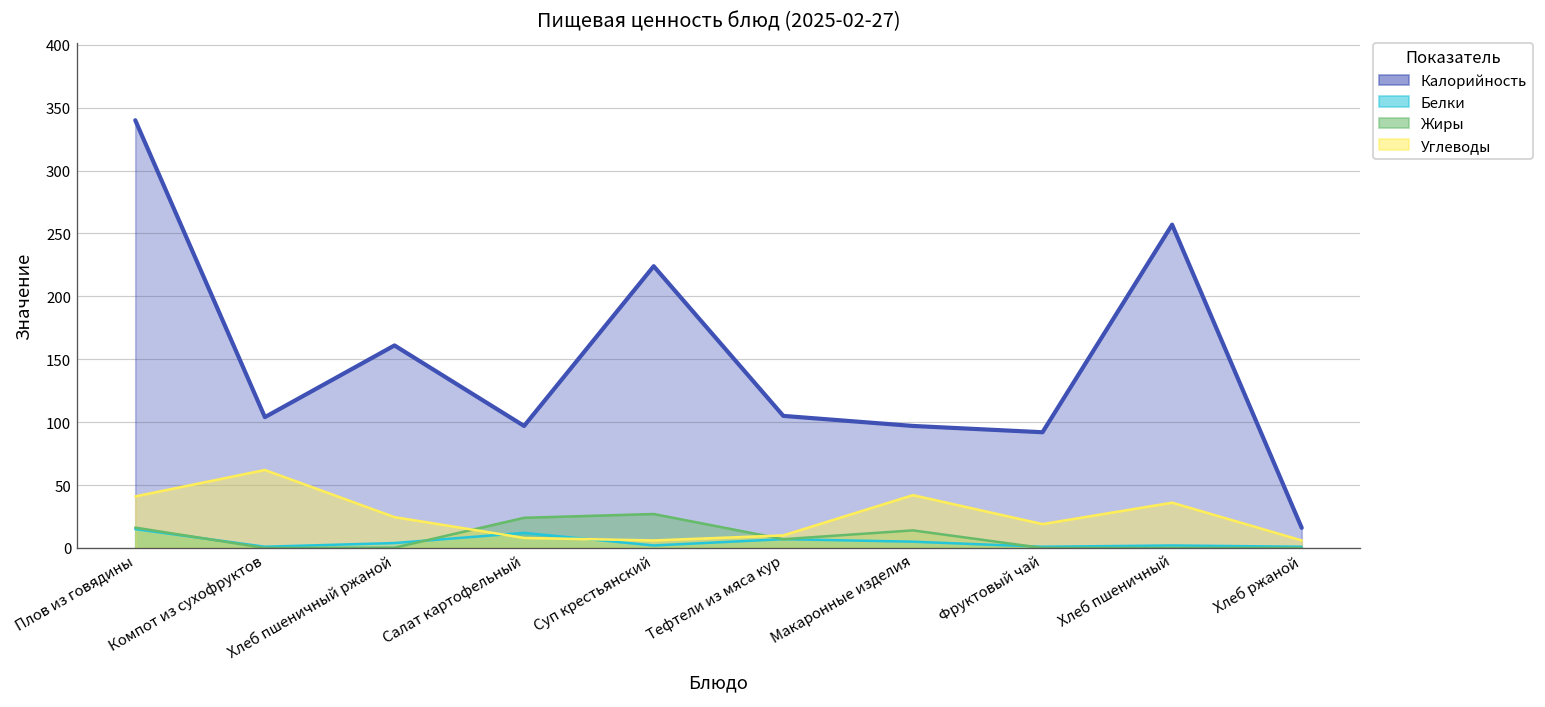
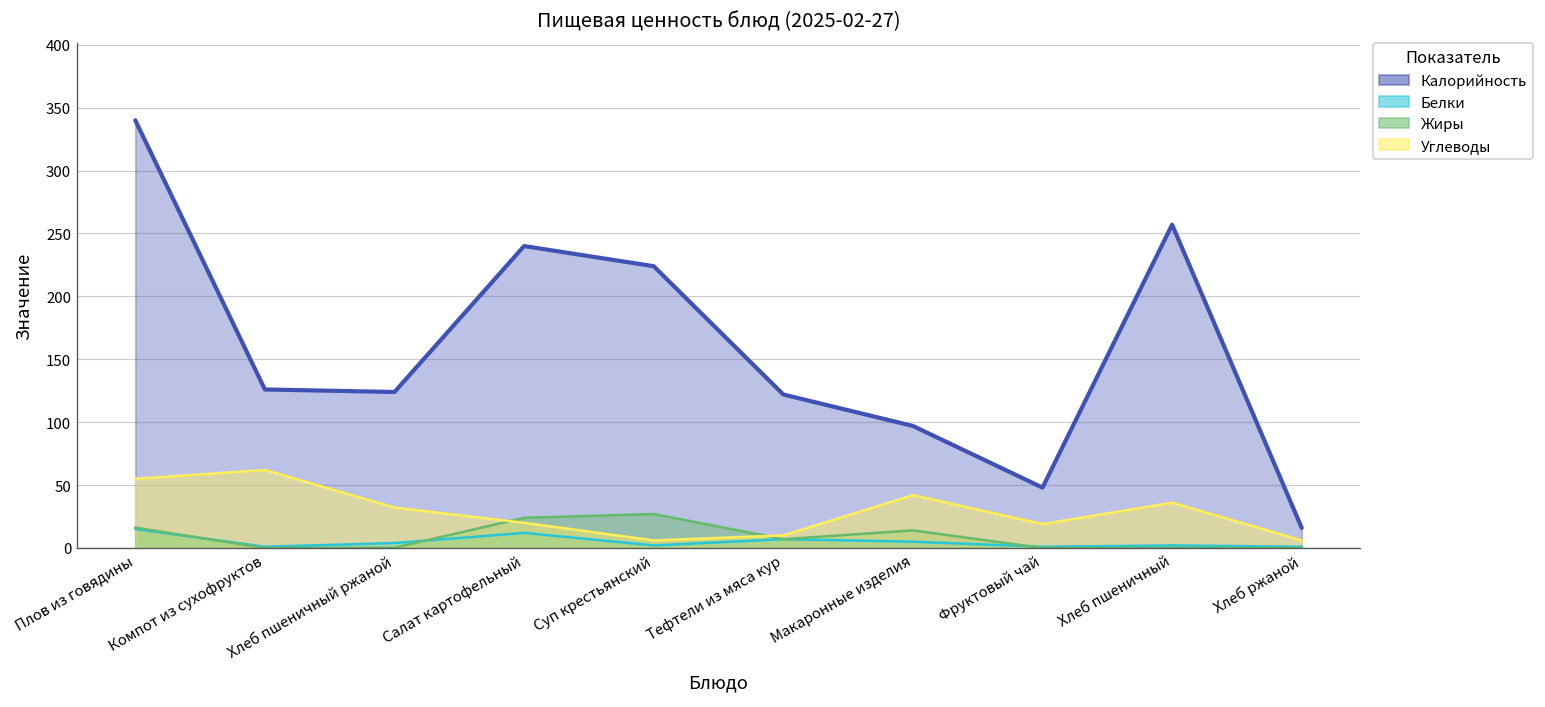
Углеводы, Плов из говядины: 41 -> 55
Калорийность, Компот из сухофруктов: 104 -> 126
Калорийность, Хлеб пшеничный ржаной: 161 -> 124
Углеводы, Хлеб пшеничный ржаной: 25 -> 32
Калорийность, Салат картофельный: 97 -> 240
Углеводы, Салат картофельный: 8 -> 20
Калорийность, Тефтели из мяса кур: 105 -> 122
Калорийность, Фруктовый чай: 92 -> 48
